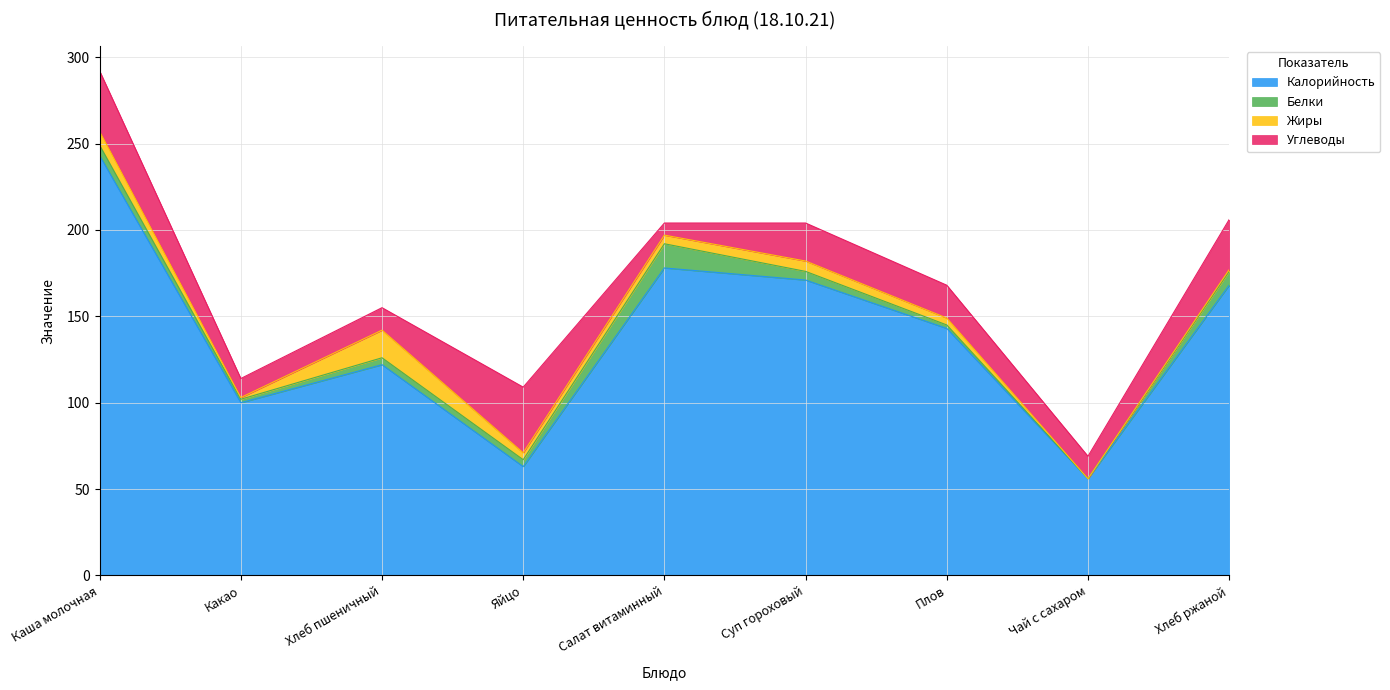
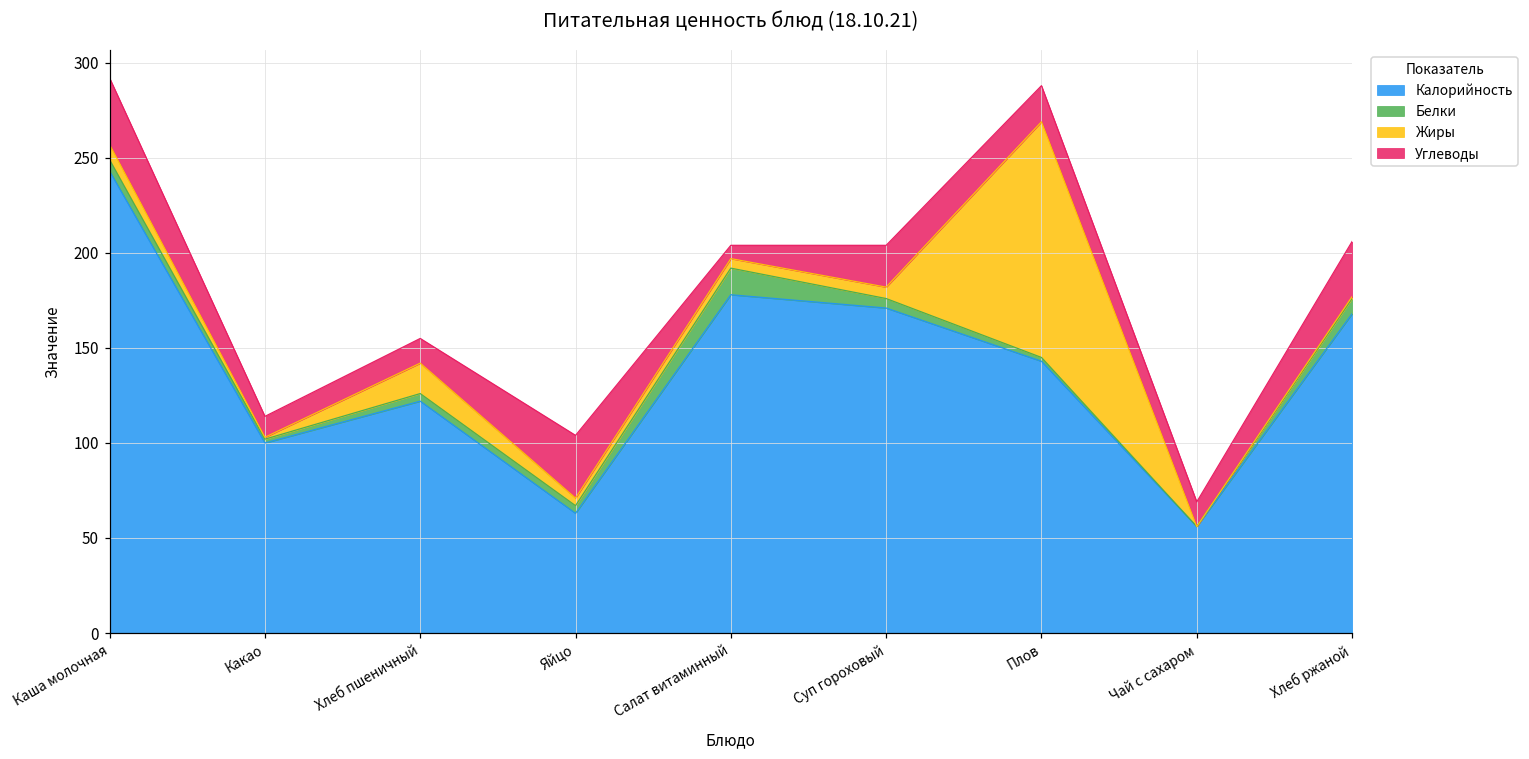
Углеводы, Яйцо: 38 -> 33
Жиры, Плов: 4 -> 124
